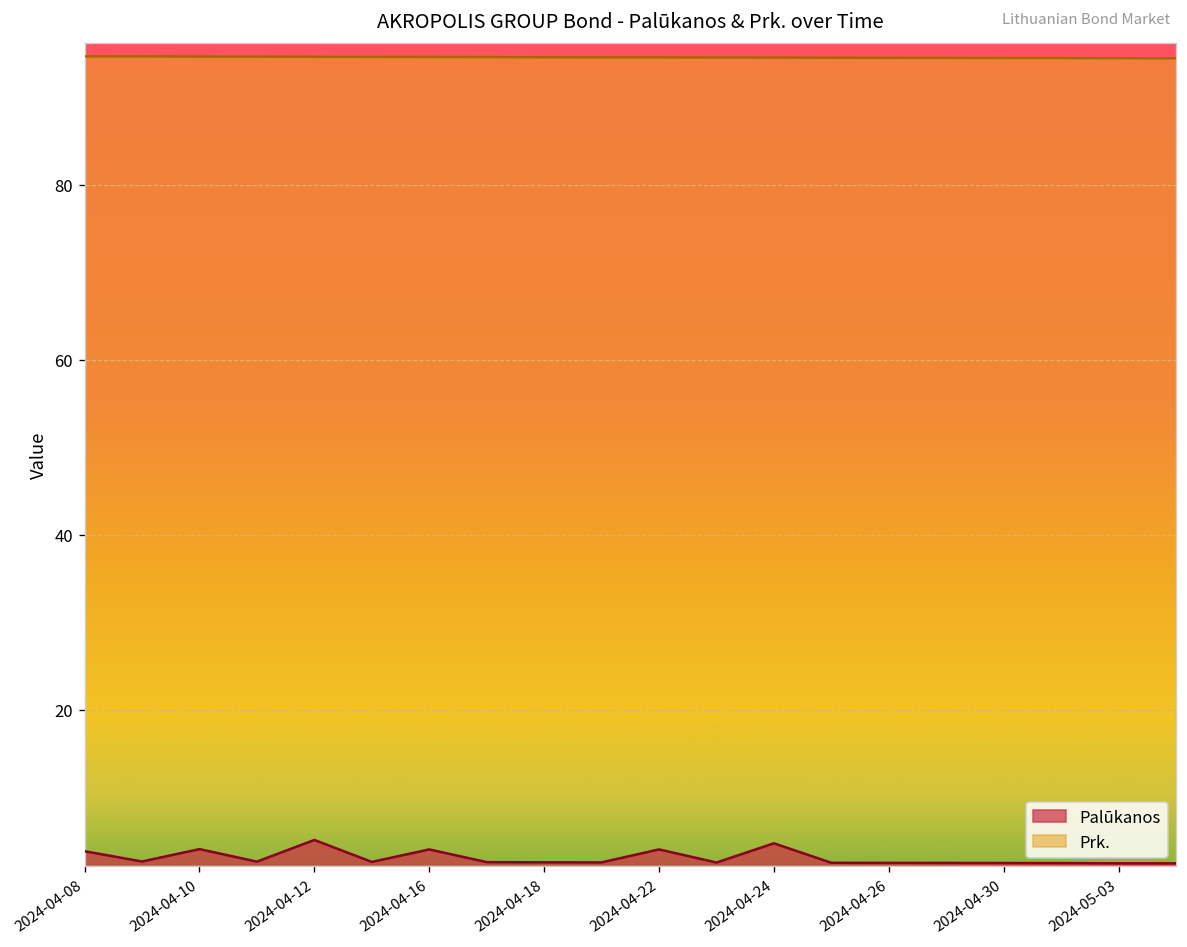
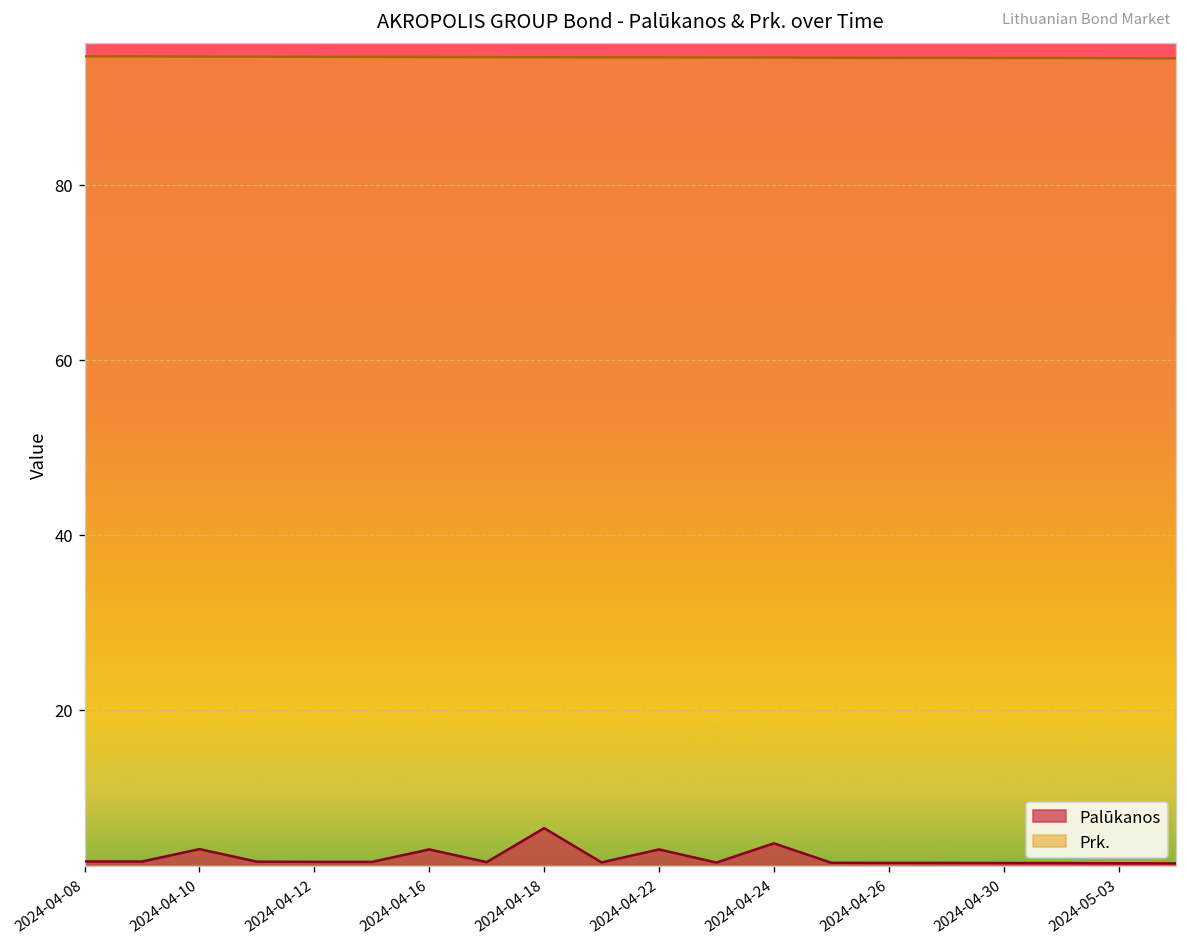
Palūkanos, 2024-04-08: 4 -> 3
Palūkanos, 2024-04-12: 5 -> 3
Palūkanos, 2024-04-18: 3 -> 6
